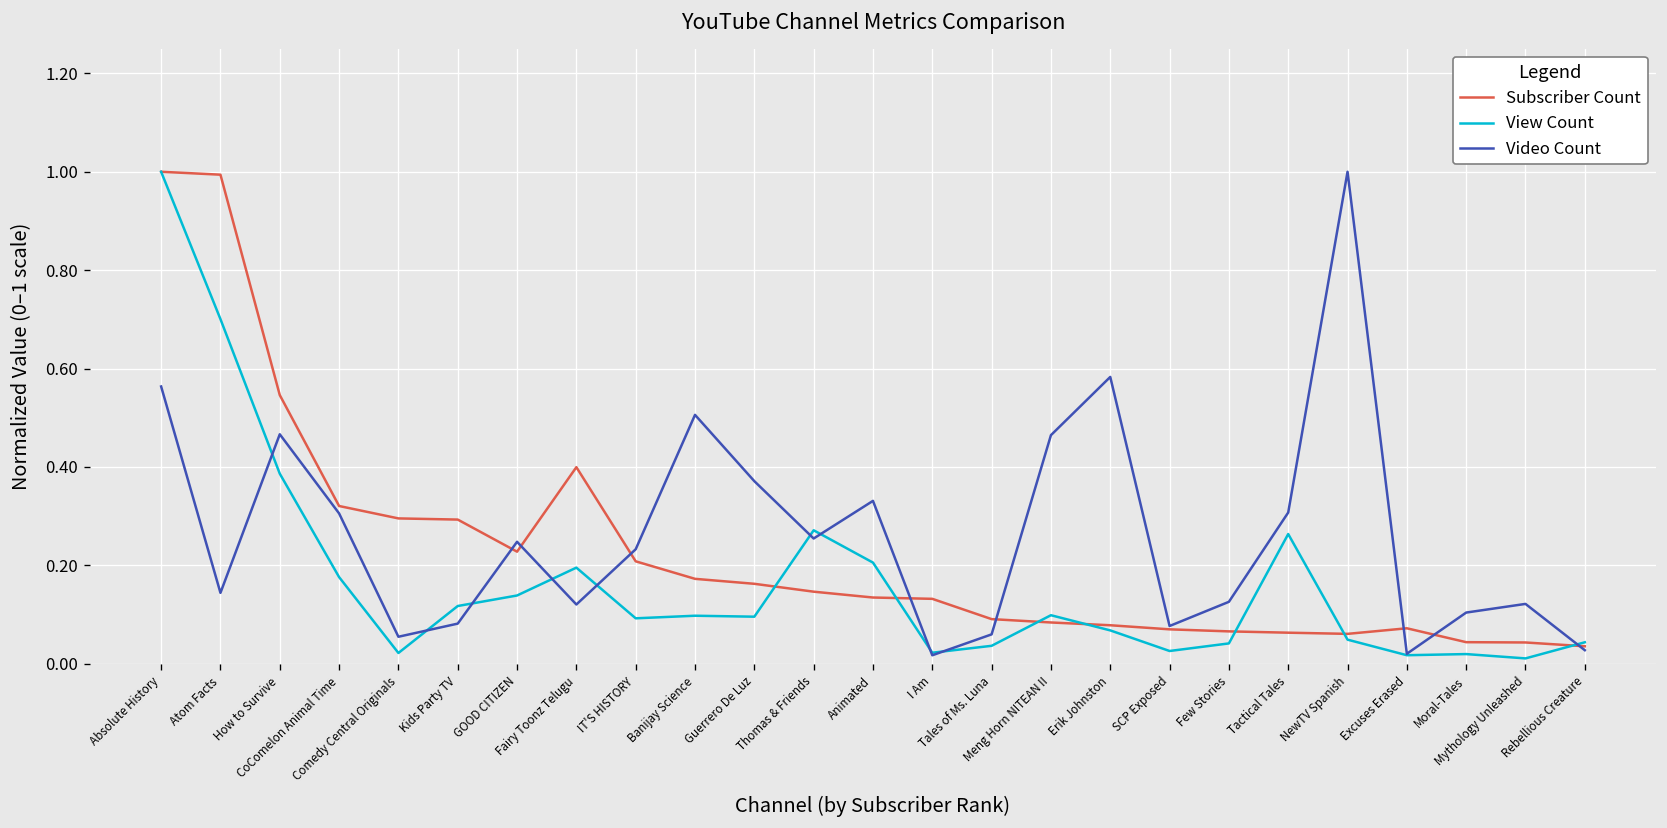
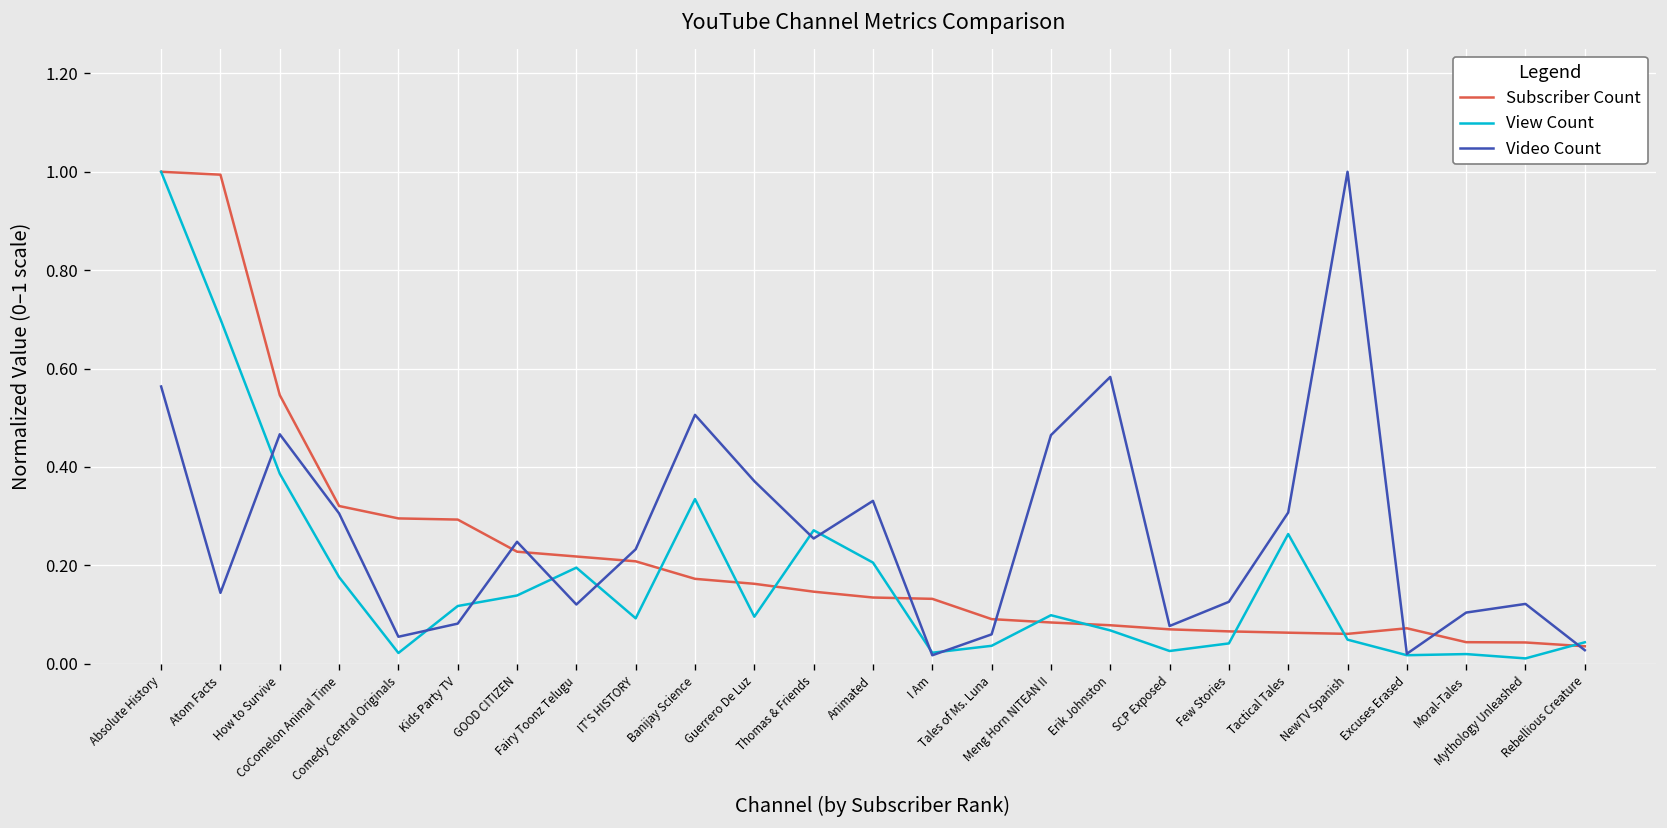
Subscriber Count, Fairy Toonz Telugu: 0.40 -> 0.22
View Count, Banijay Science: 0.10 -> 0.33
